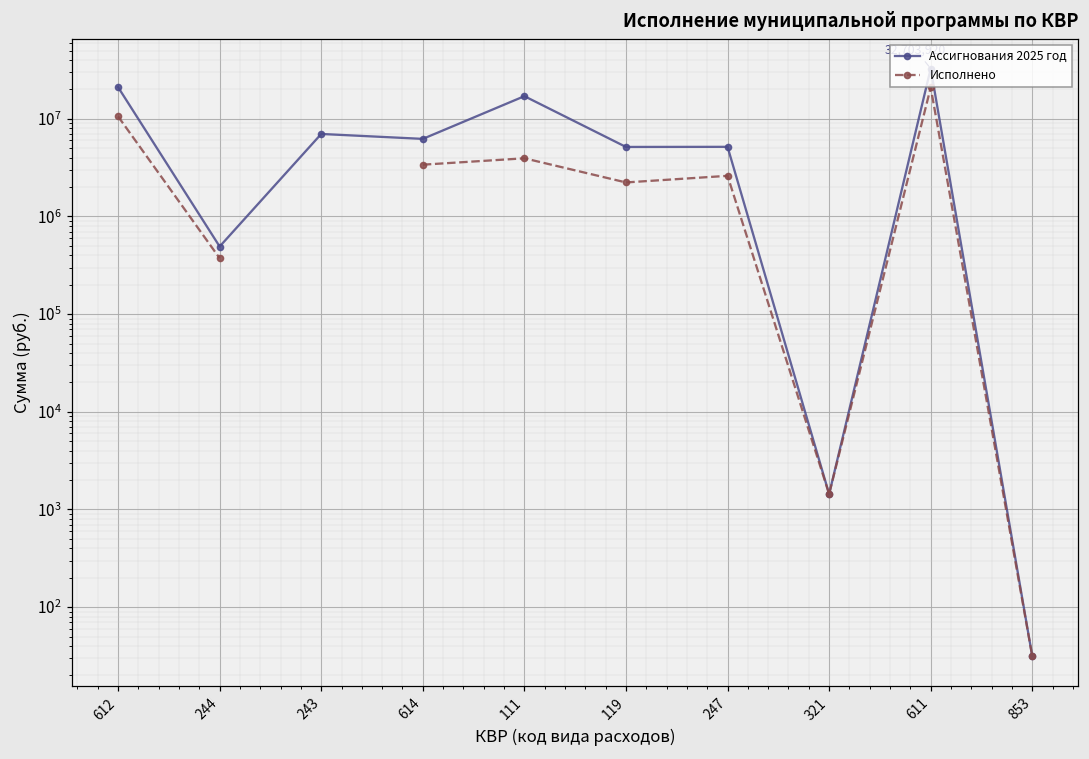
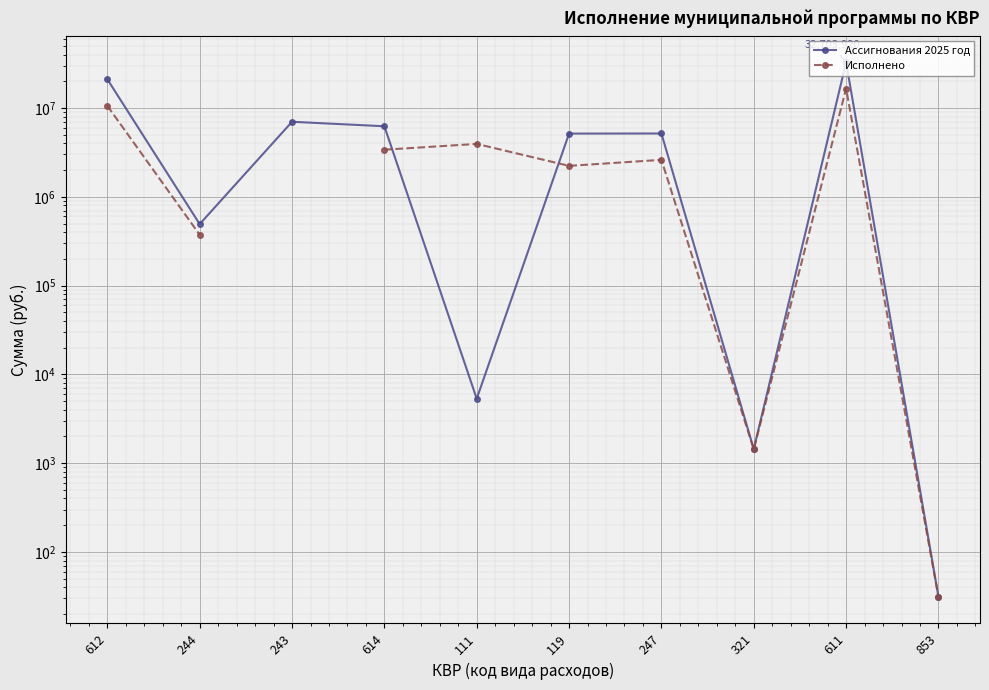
Ассигнования 2025 год, 111: 17000000 -> 5000
Исполнено, 611: 21000000 -> 17000000
